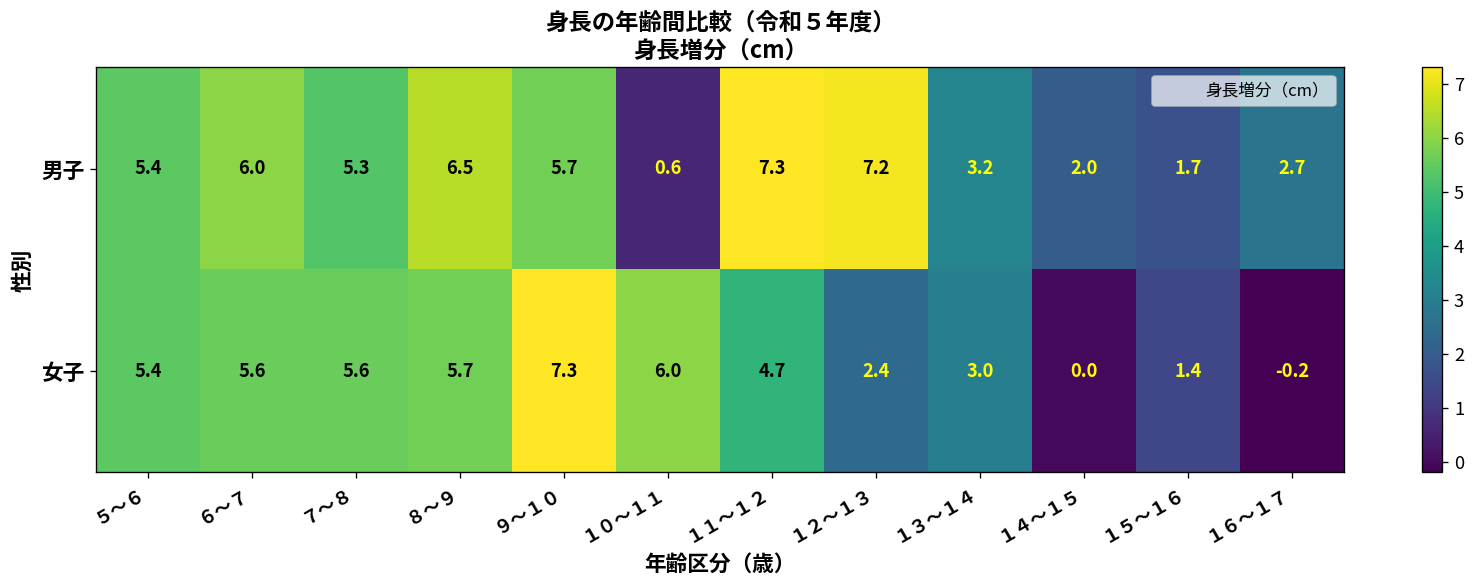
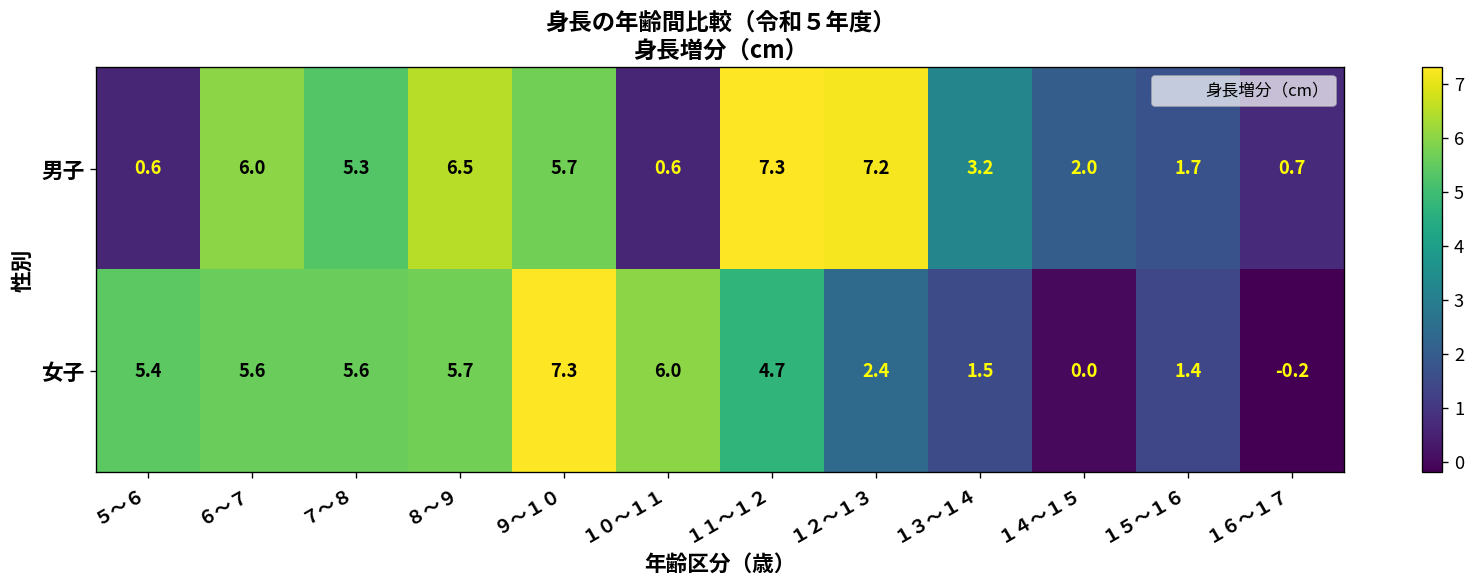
男子, ５～６: 5.4 -> 0.6
男子, １６～１７: 2.7 -> 0.7
女子, １３～１４: 3.0 -> 1.5
